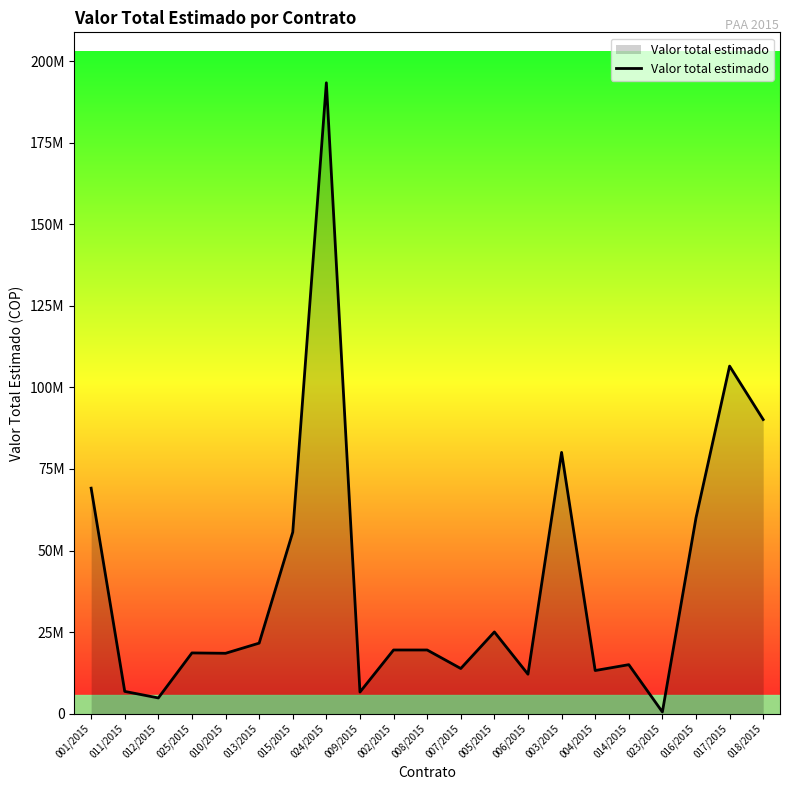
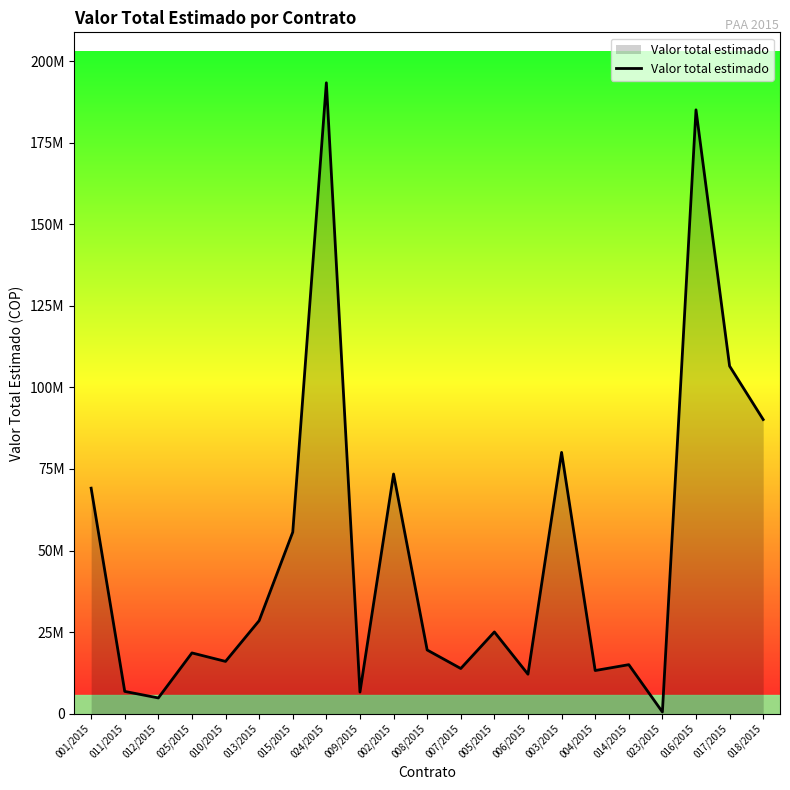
010/2015: 18000000 -> 16000000
013/2015: 22000000 -> 28000000
002/2015: 20000000 -> 73000000
016/2015: 60000000 -> 185000000
